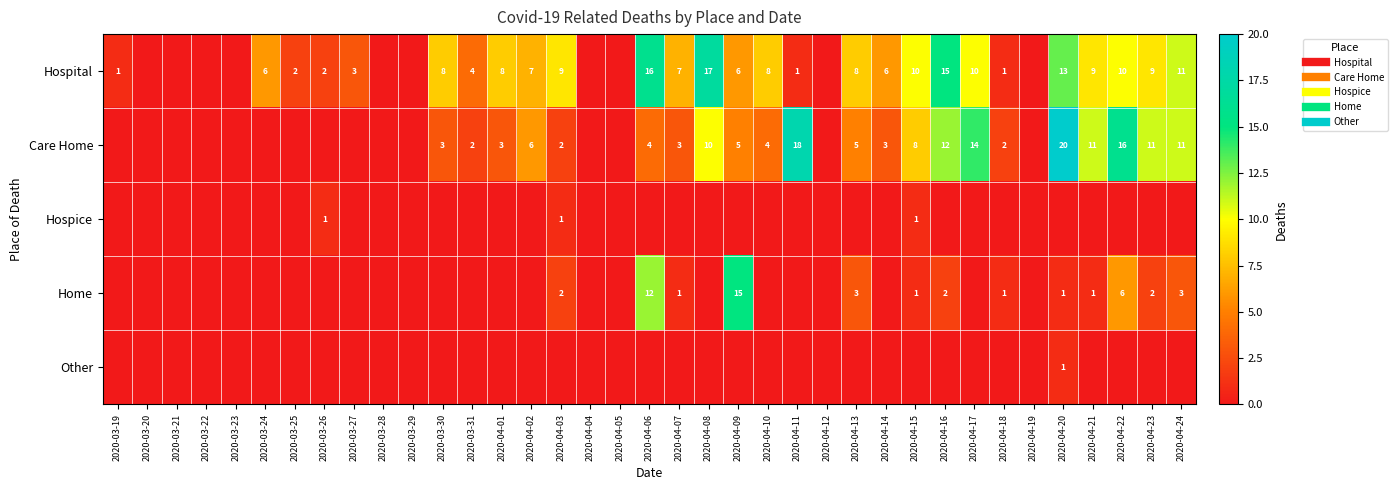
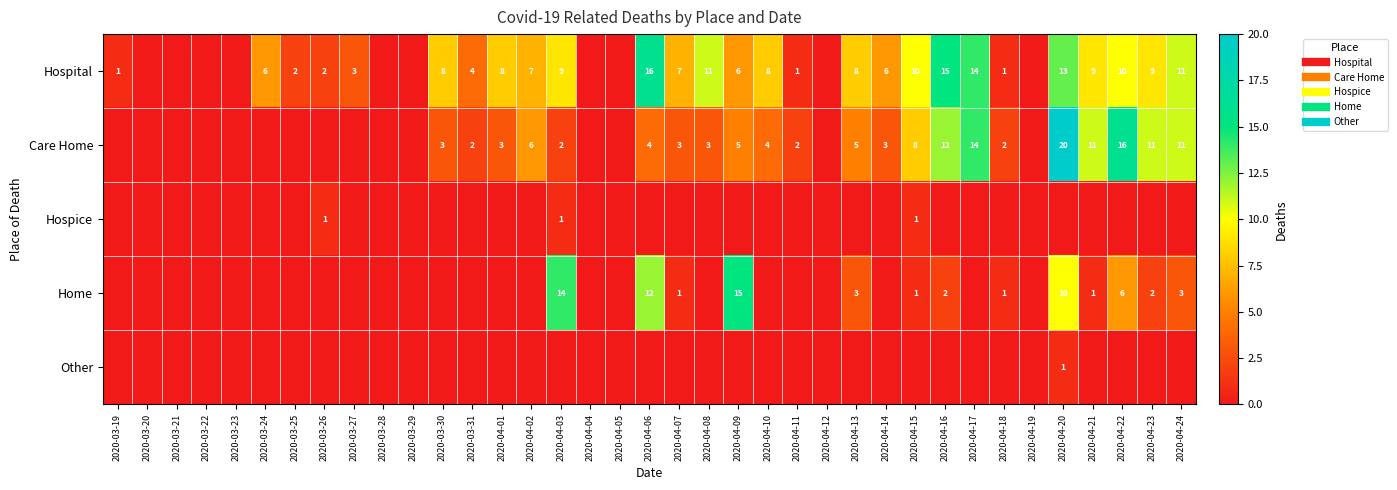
Hospital, 2020-04-08: 17 -> 11
Hospital, 2020-04-17: 10 -> 14
Care Home, 2020-04-08: 10 -> 3
Care Home, 2020-04-11: 18 -> 2
Home, 2020-04-03: 2 -> 14
Home, 2020-04-20: 1 -> 10
